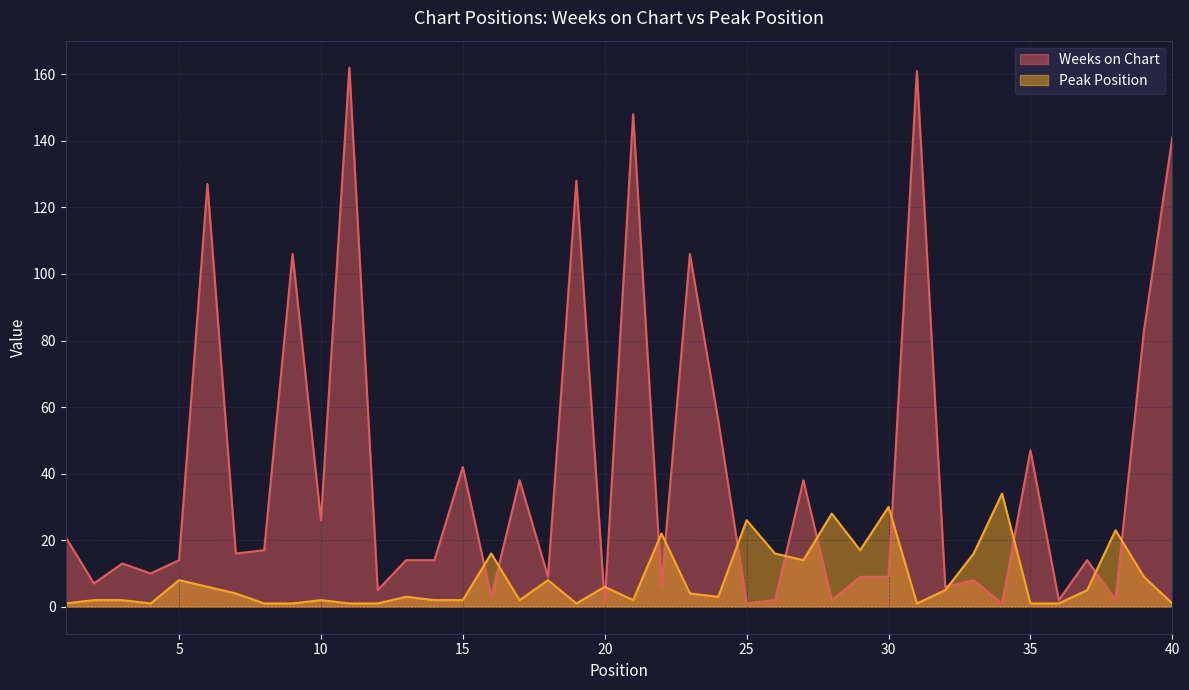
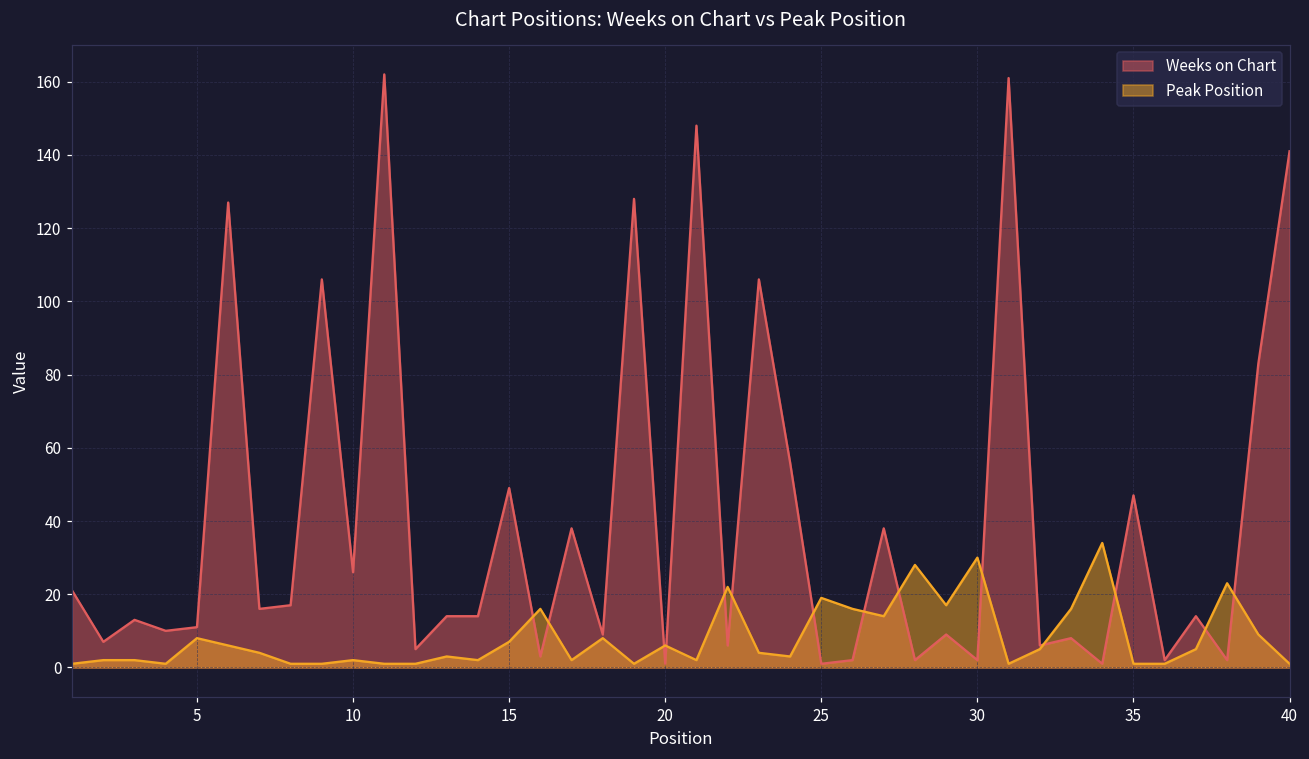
Weeks on Chart, 5: 14 -> 11
Weeks on Chart, 15: 42 -> 49
Peak Position, 15: 2 -> 7
Peak Position, 25: 26 -> 19
Weeks on Chart, 30: 9 -> 2
